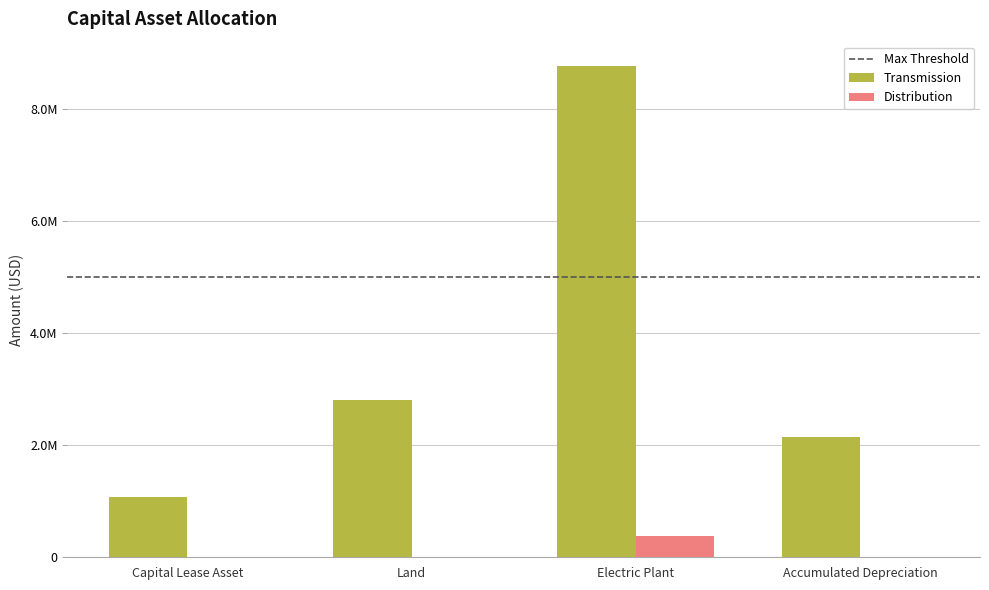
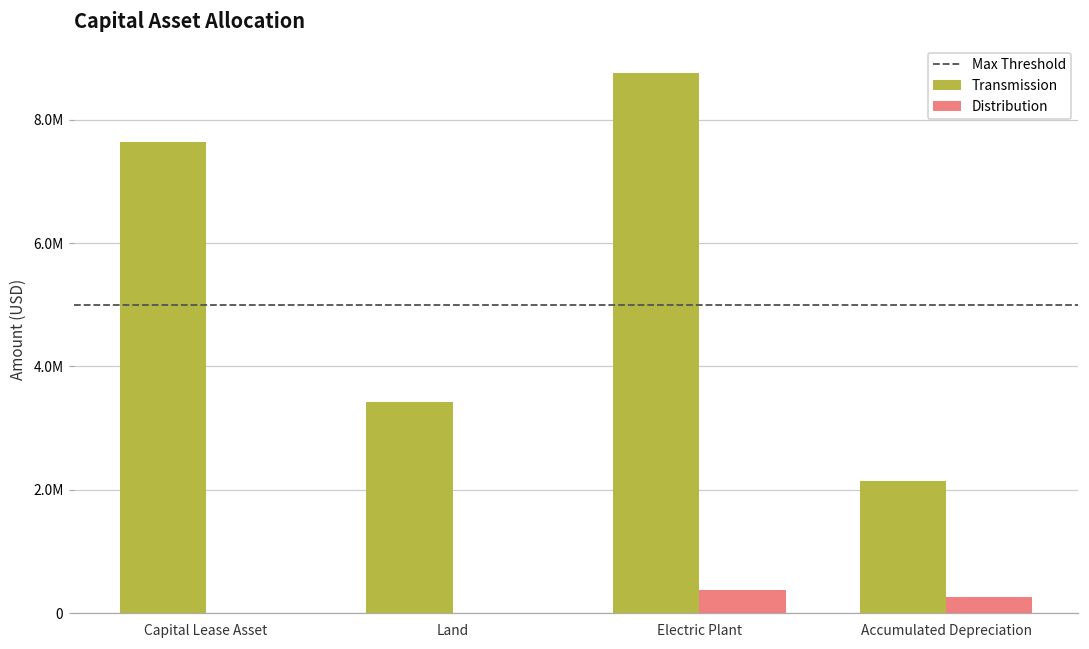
Transmission, Capital Lease Asset: 1100000 -> 7600000
Transmission, Land: 2800000 -> 3400000
Distribution, Accumulated Depreciation: 0 -> 300000
